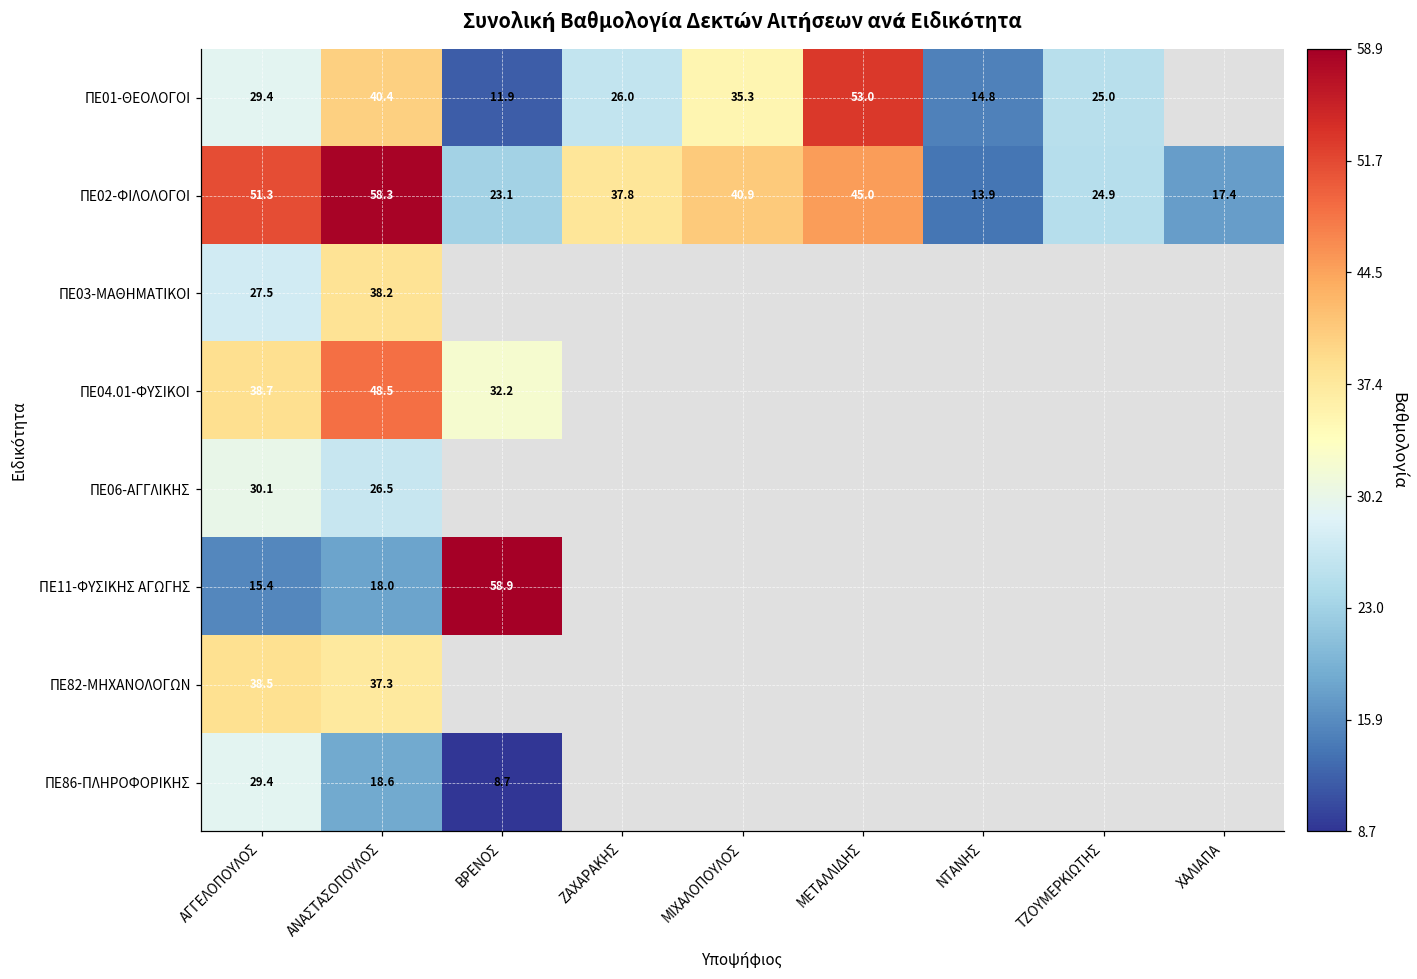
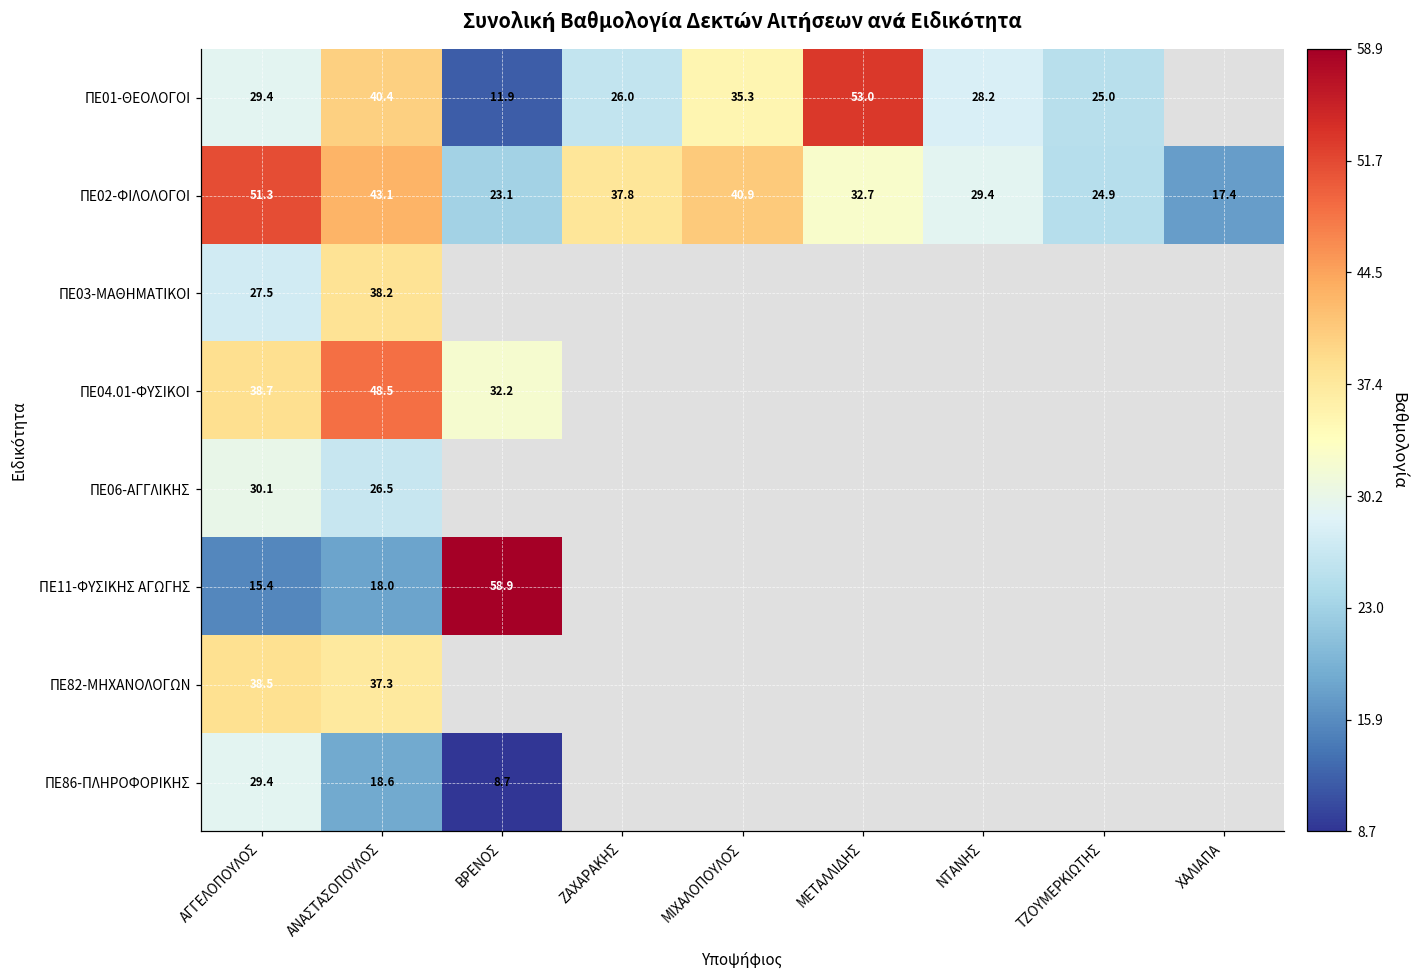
ΠΕ01-ΘΕΟΛΟΓΟΙ, ΝΤΑΝΗΣ: 14.8 -> 28.2
ΠΕ02-ΦΙΛΟΛΟΓΟΙ, ΑΝΑΣΤΑΣΟΠΟΥΛΟΣ: 58.3 -> 43.1
ΠΕ02-ΦΙΛΟΛΟΓΟΙ, ΜΕΤΑΛΛΙΔΗΣ: 45.0 -> 32.7
ΠΕ02-ΦΙΛΟΛΟΓΟΙ, ΝΤΑΝΗΣ: 13.9 -> 29.4
